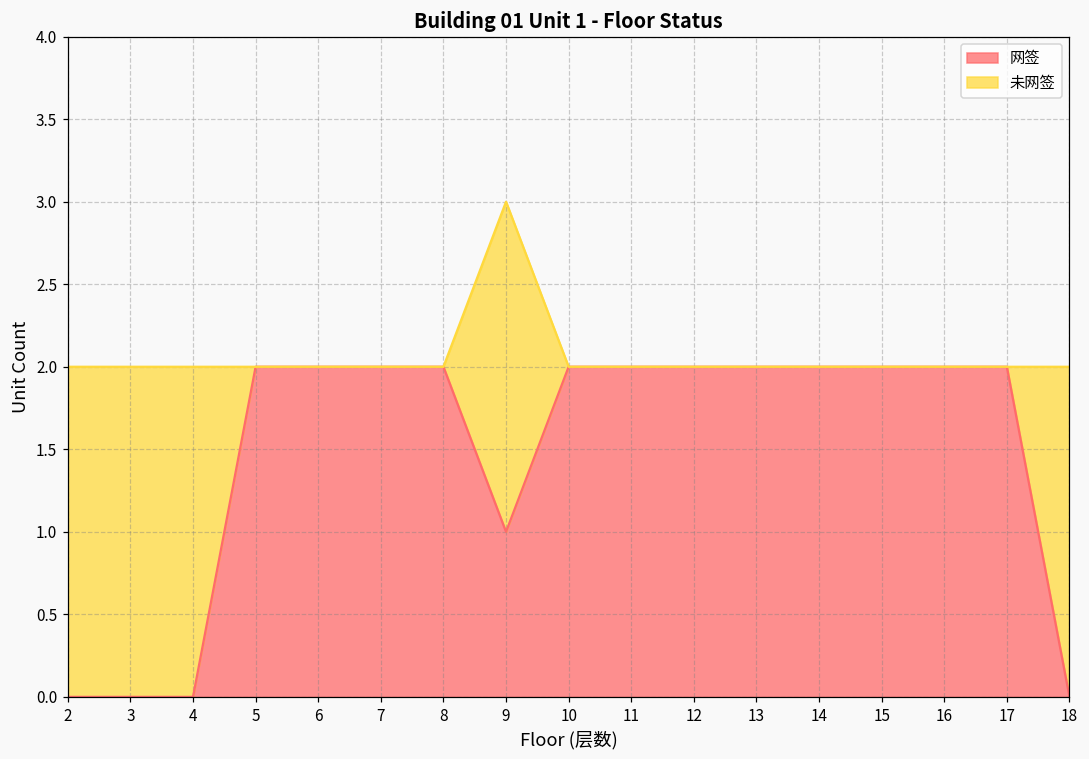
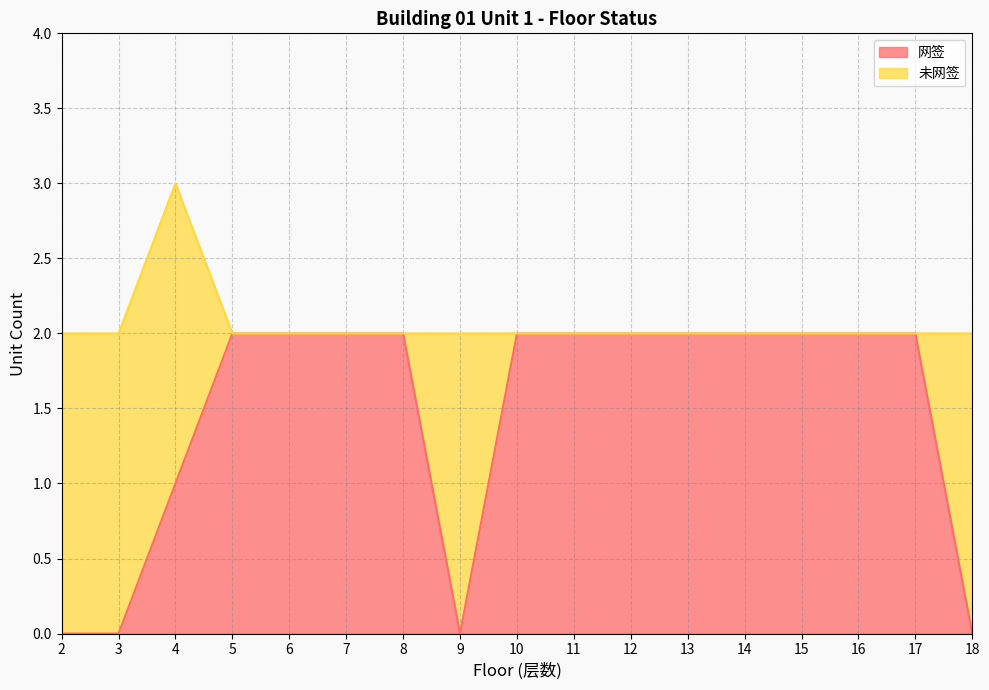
网签, 4: 0 -> 1
网签, 9: 1 -> 0
